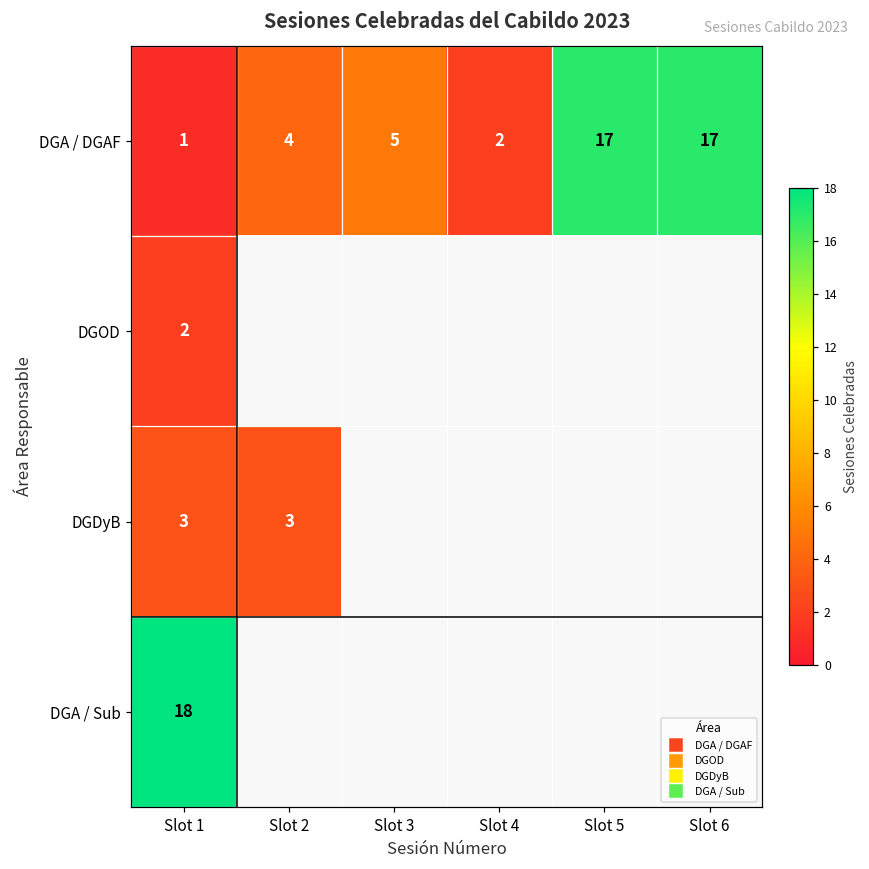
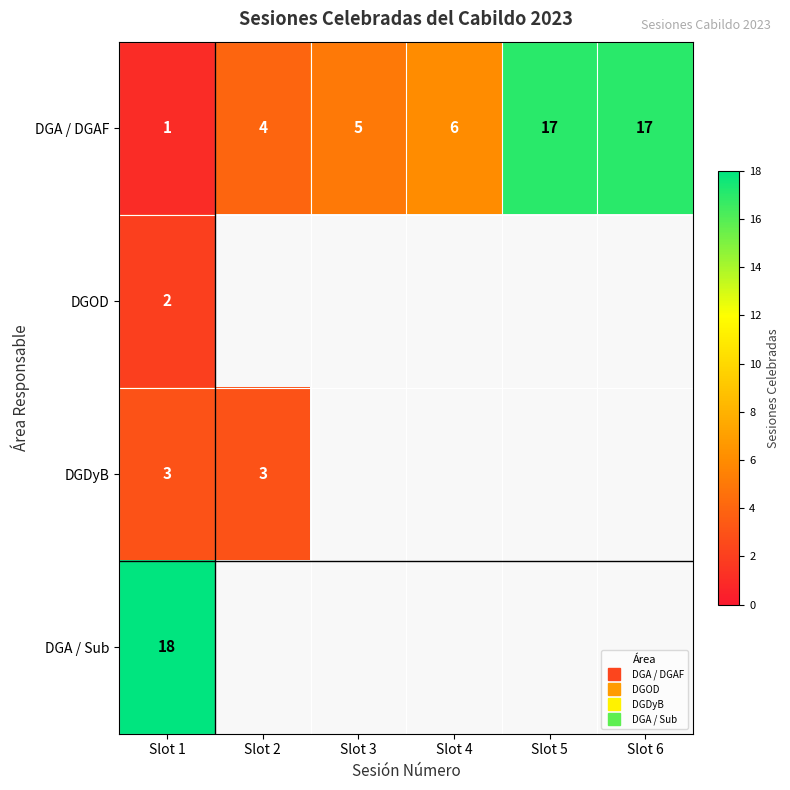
DGA / DGAF, Slot 4: 2 -> 6
